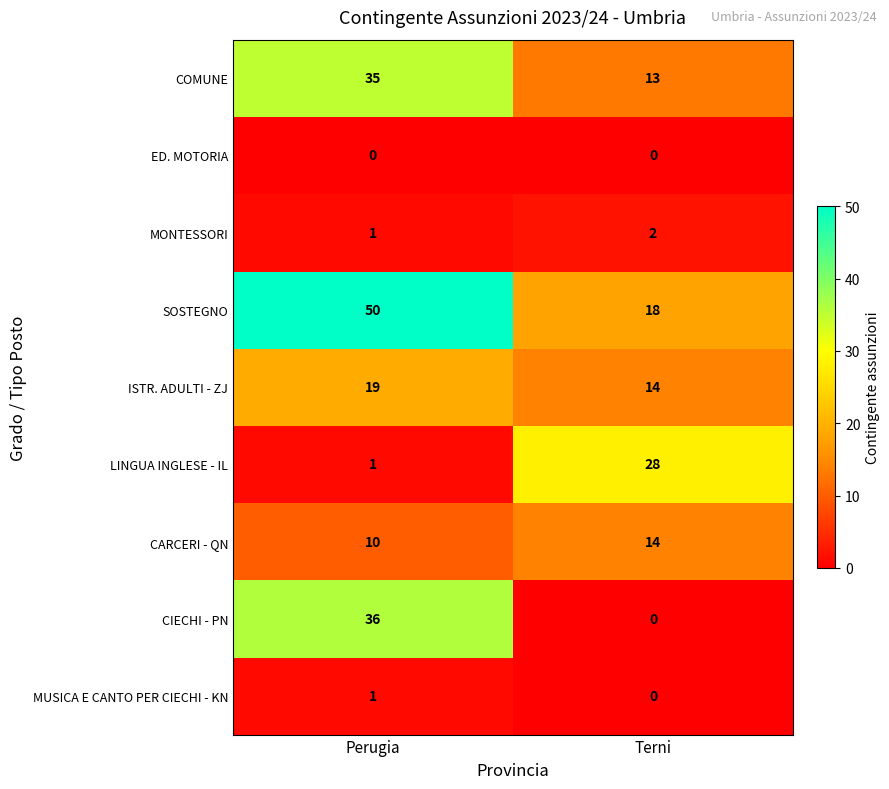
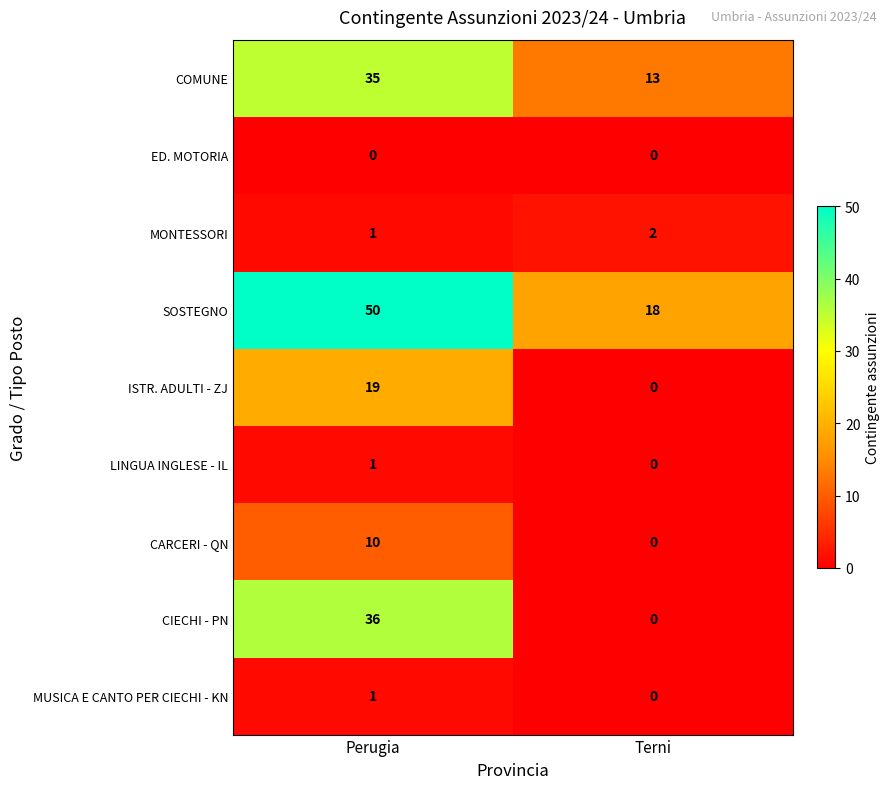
ISTR. ADULTI - ZJ, Terni: 14 -> 0
LINGUA INGLESE - IL, Terni: 28 -> 0
CARCERI - QN, Terni: 14 -> 0
